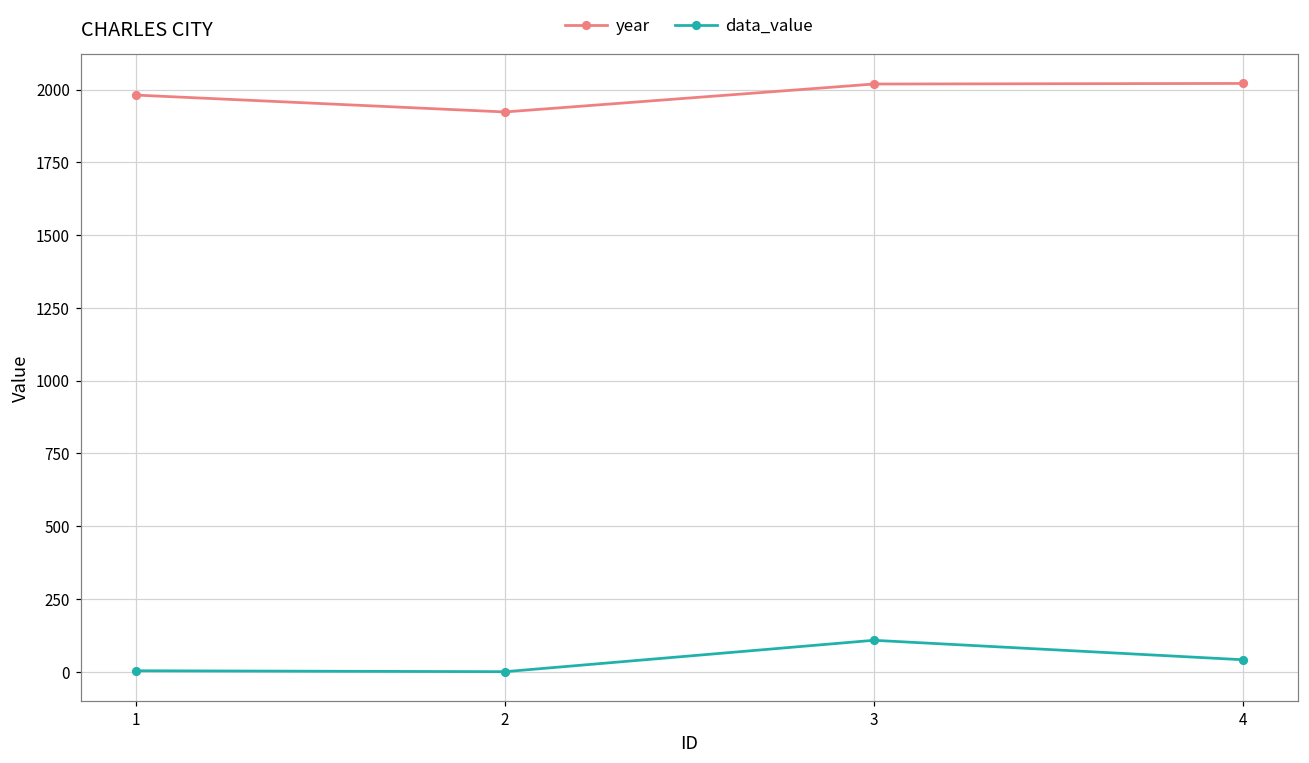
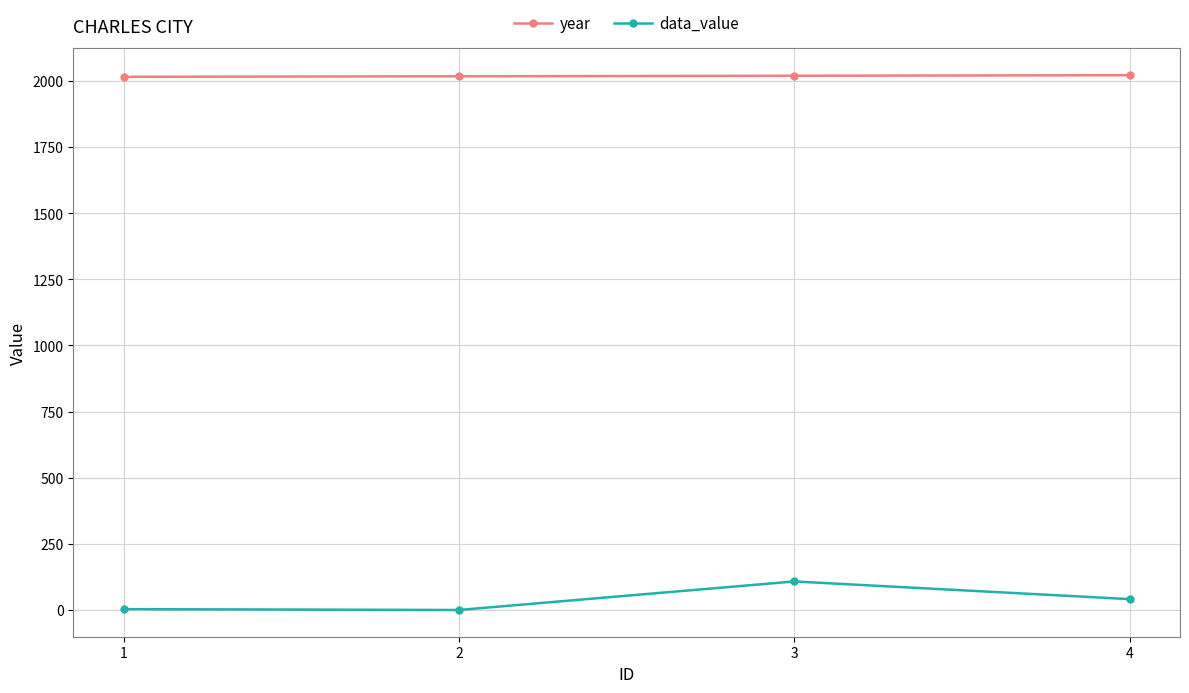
year, 1: 1980 -> 2020
year, 2: 1920 -> 2020
